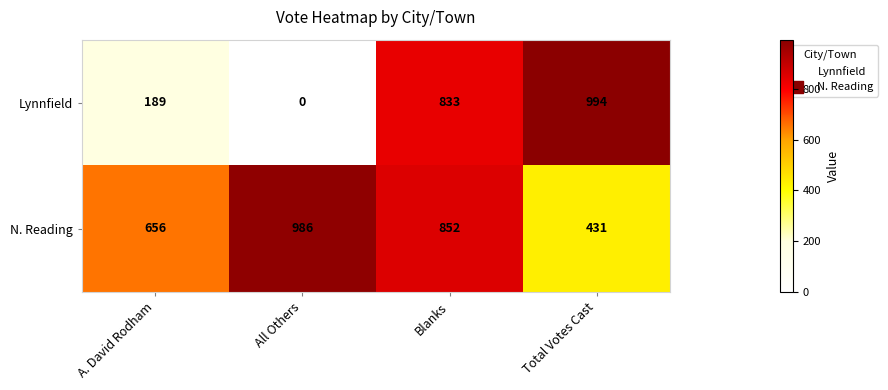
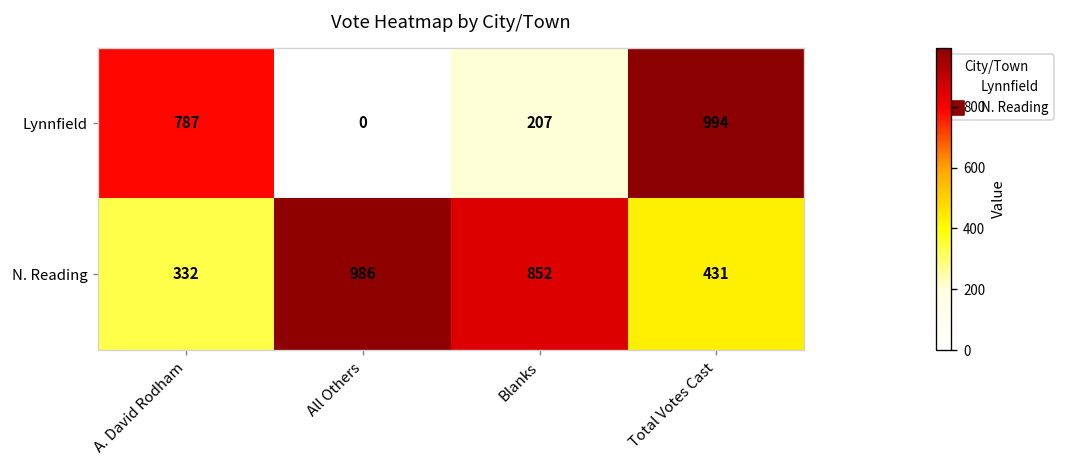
Lynnfield, A. David Rodham: 189 -> 787
Lynnfield, Blanks: 833 -> 207
N. Reading, A. David Rodham: 656 -> 332
